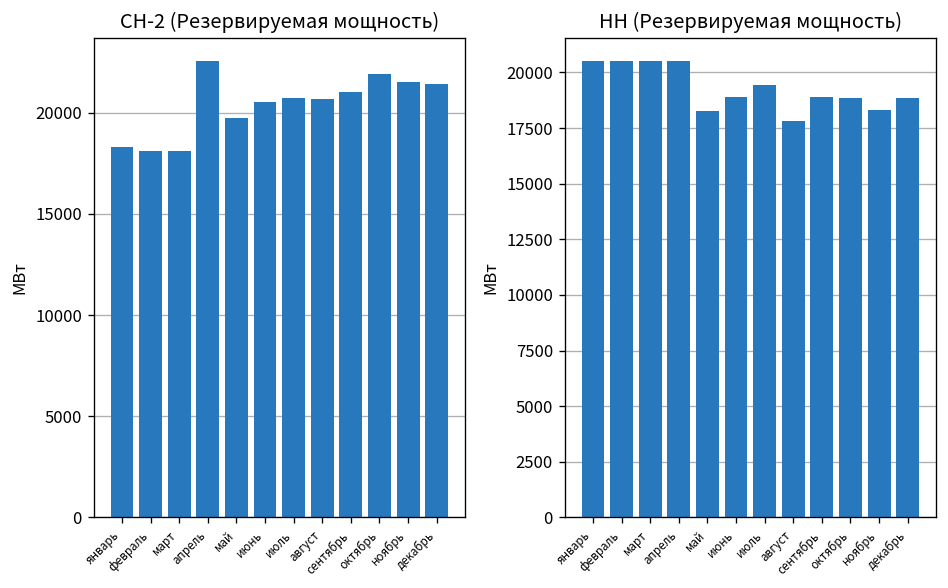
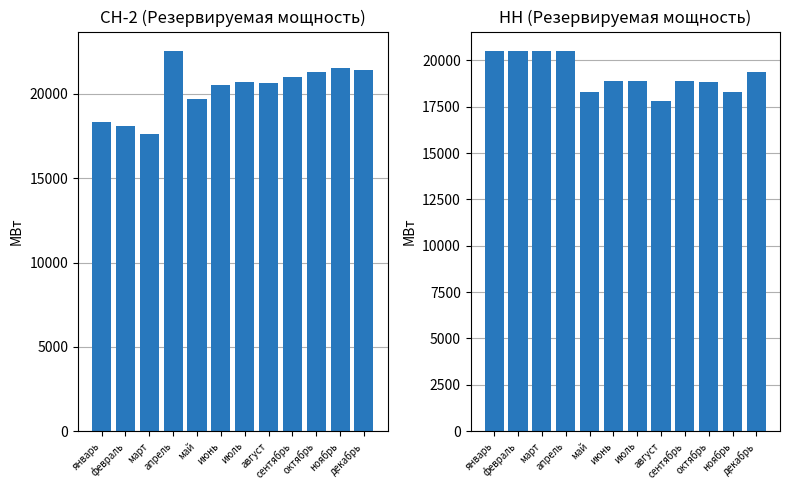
СН-2 (Резервируемая мощность), март: 18100 -> 17600
СН-2 (Резервируемая мощность), октябрь: 21900 -> 21300
НН (Резервируемая мощность), июль: 19400 -> 18900
НН (Резервируемая мощность), декабрь: 18800 -> 19400
